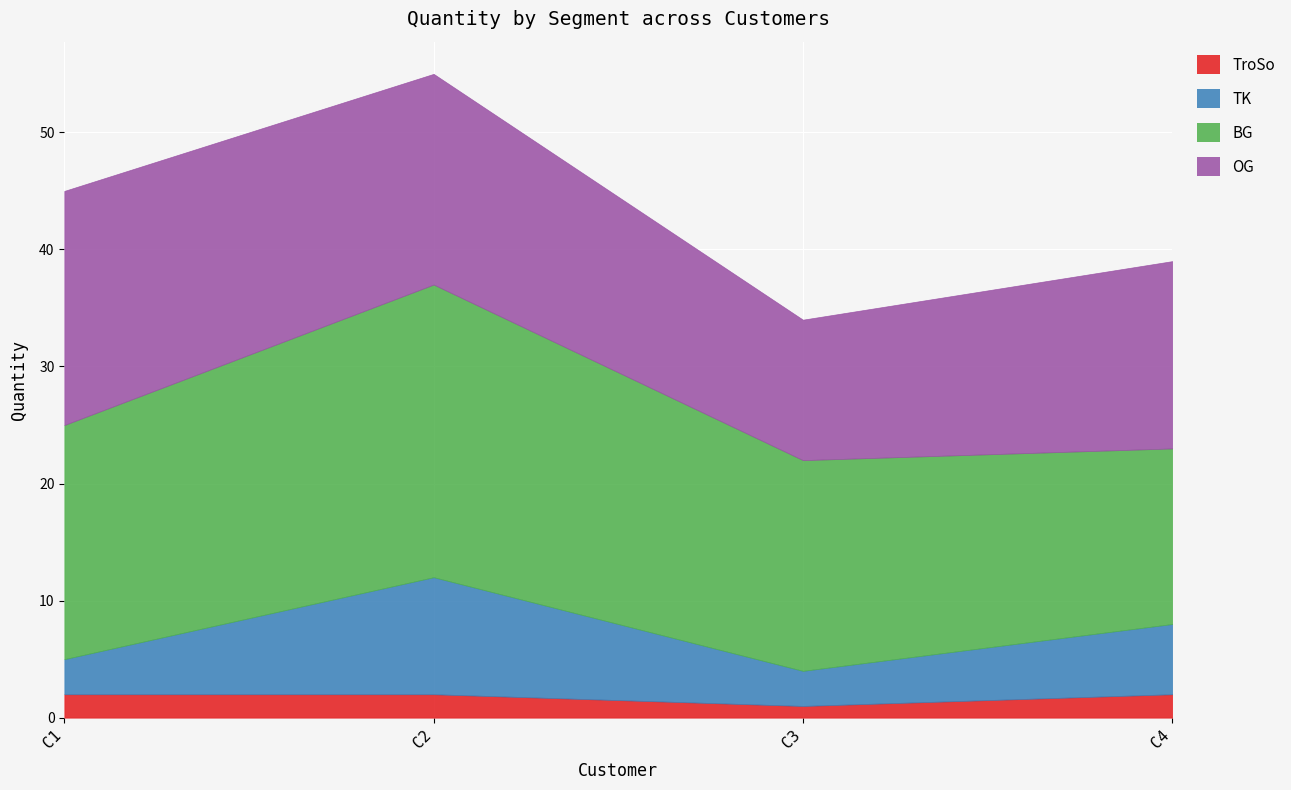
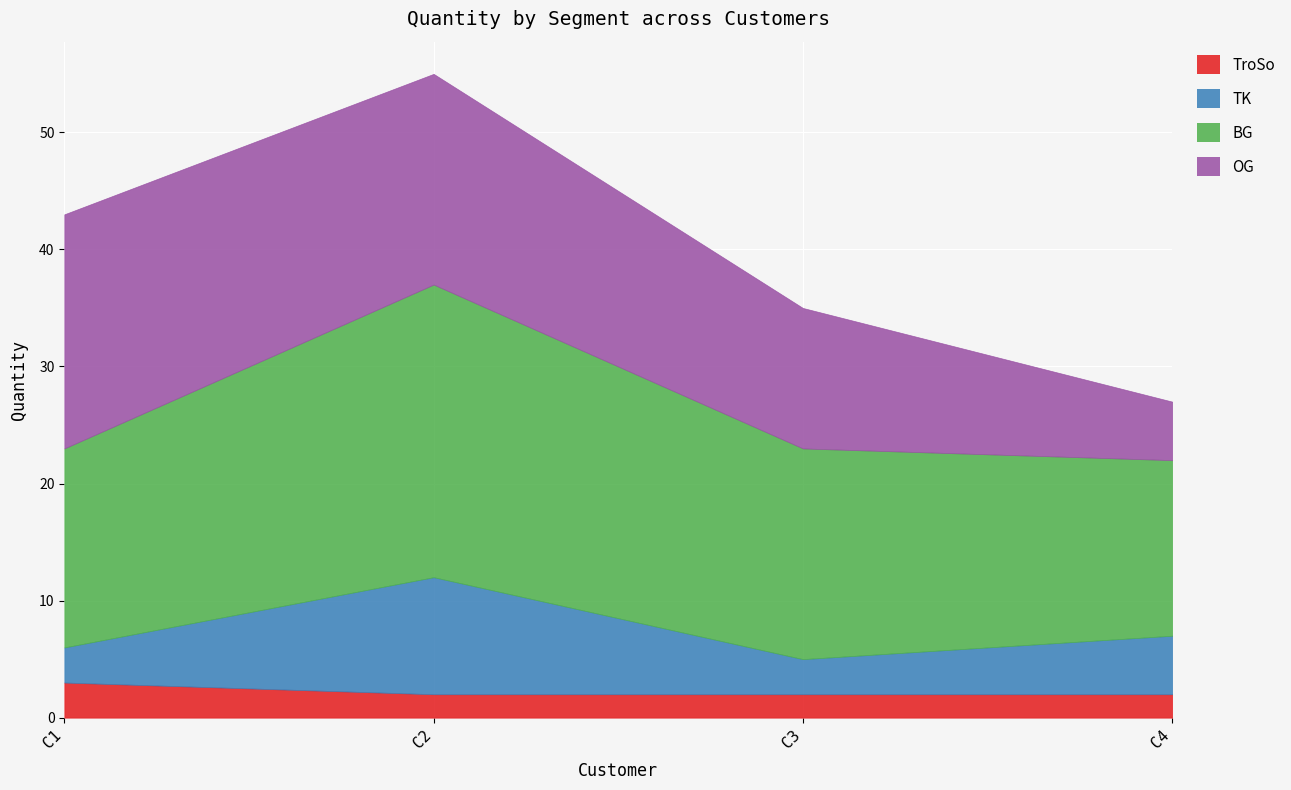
TroSo, C1: 2 -> 3
BG, C1: 20 -> 17
TroSo, C3: 1 -> 2
TK, C4: 6 -> 5
OG, C4: 16 -> 5
